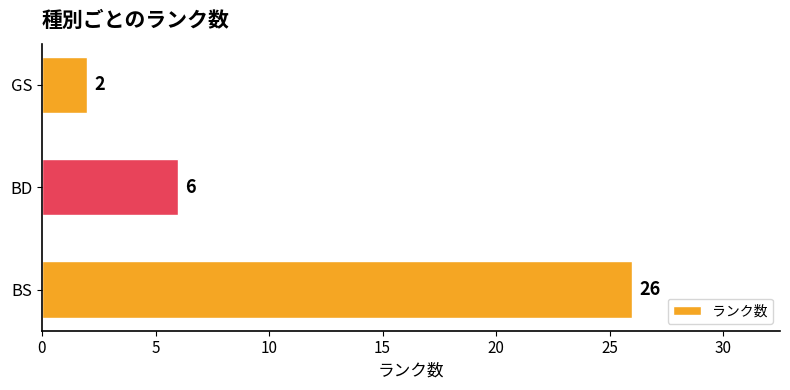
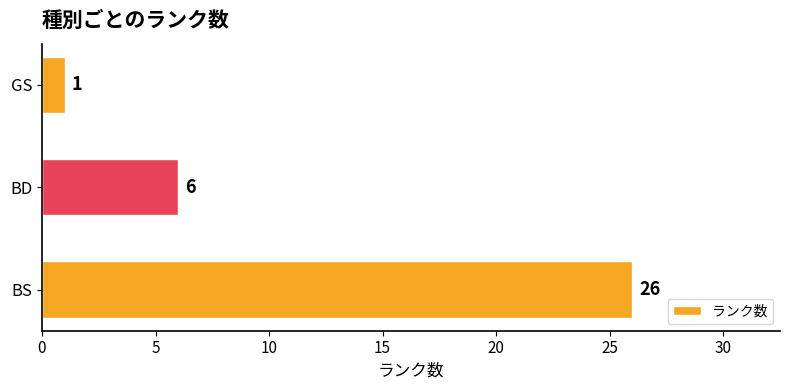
GS: 2 -> 1
